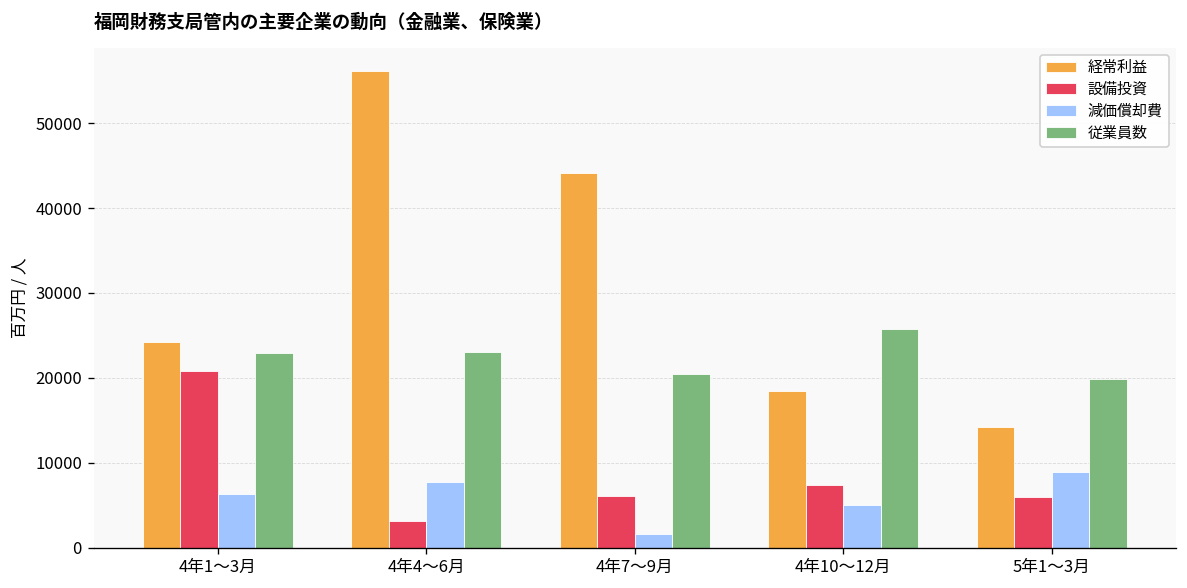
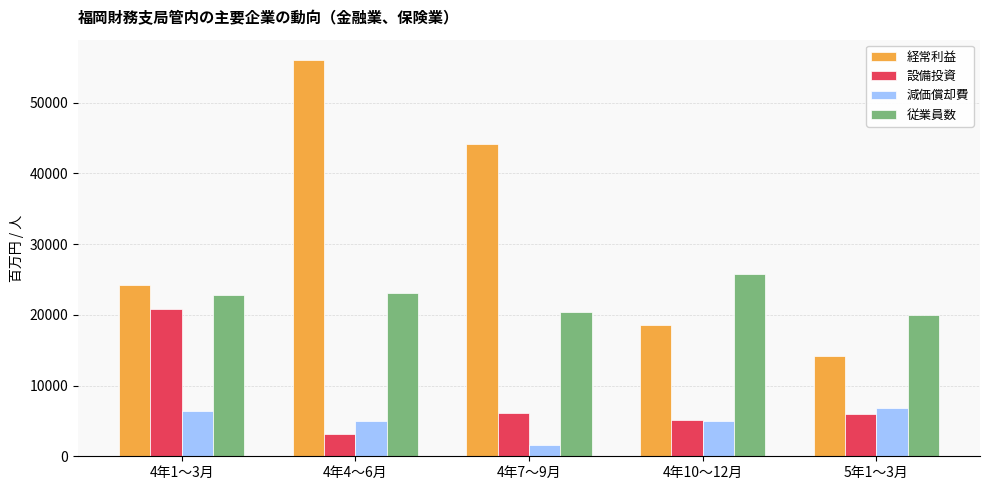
減価償却費, 4年4～6月: 8000 -> 5000
設備投資, 4年10～12月: 7000 -> 5000
減価償却費, 5年1～3月: 9000 -> 7000
